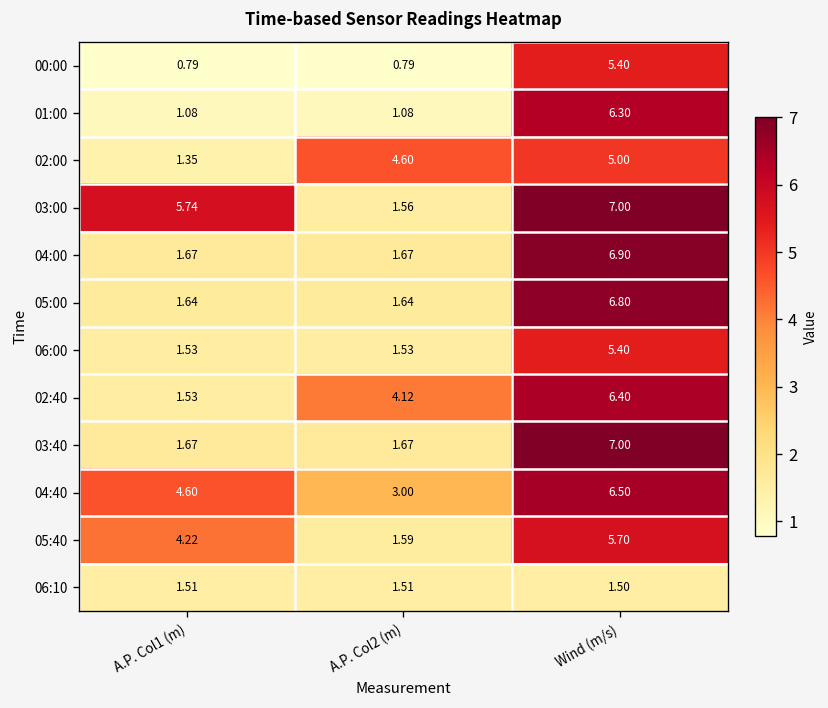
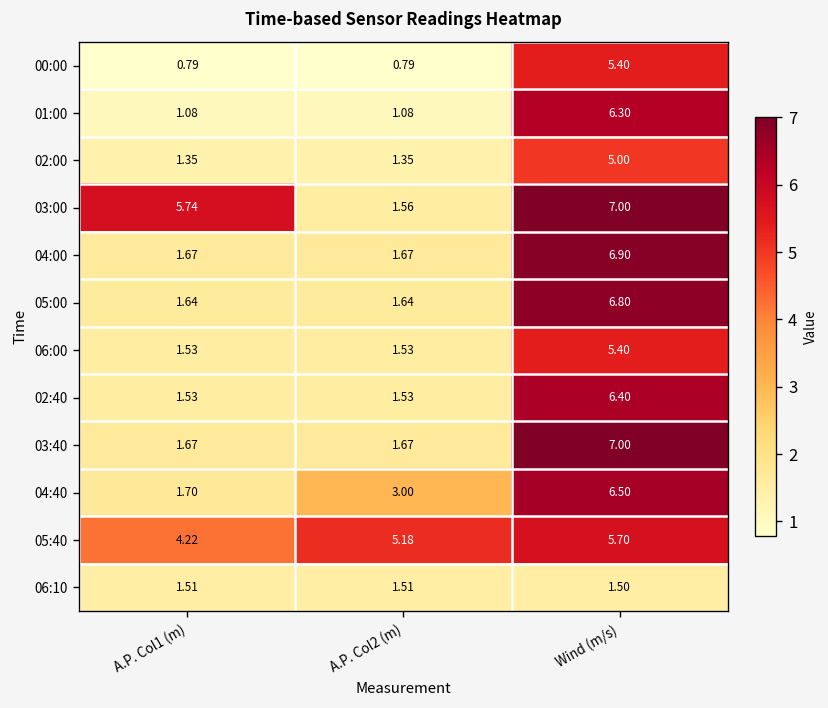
02:00, A.P. Col2 (m): 4.60 -> 1.35
02:40, A.P. Col2 (m): 4.12 -> 1.53
04:40, A.P. Col1 (m): 4.60 -> 1.70
05:40, A.P. Col2 (m): 1.59 -> 5.18
